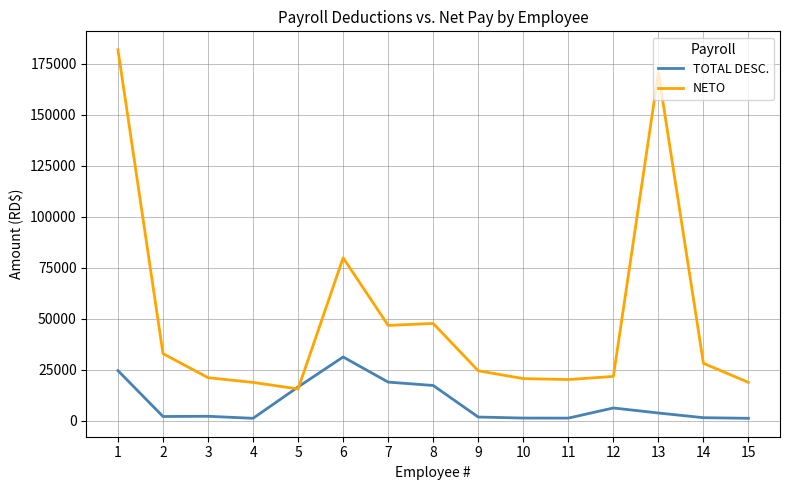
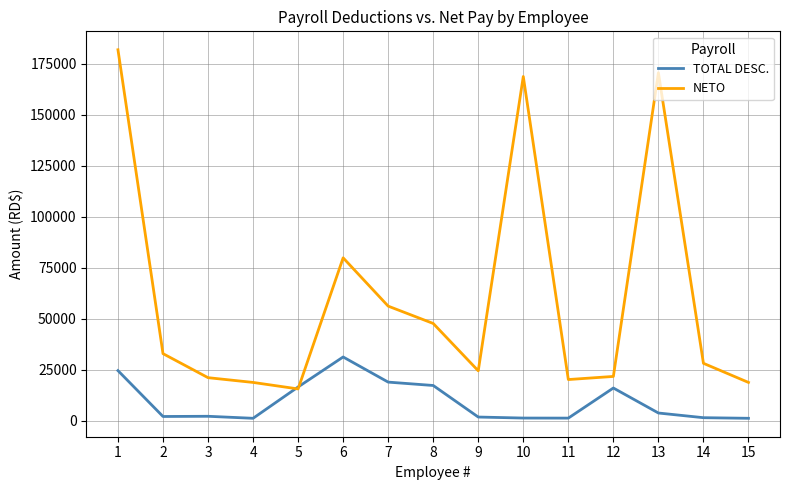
NETO, 7: 47000 -> 56000
NETO, 10: 21000 -> 169000
TOTAL DESC., 12: 6000 -> 16000
